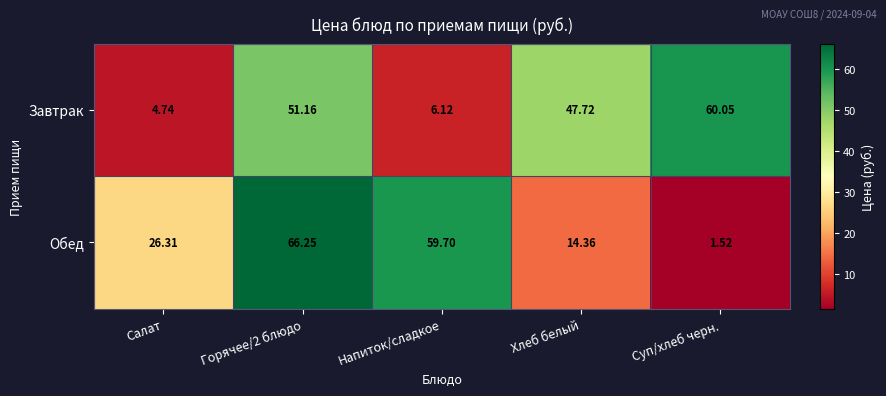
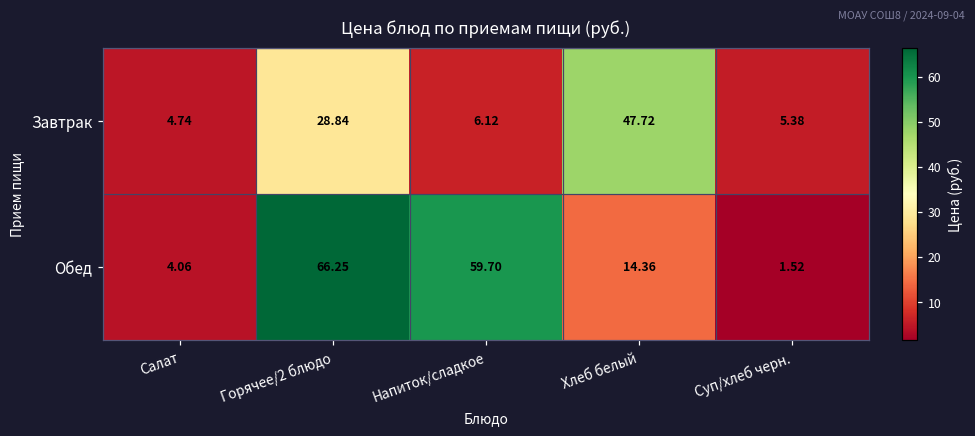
Завтрак, Горячее/2 блюдо: 51.16 -> 28.84
Завтрак, Суп/хлеб черн.: 60.05 -> 5.38
Обед, Салат: 26.31 -> 4.06
